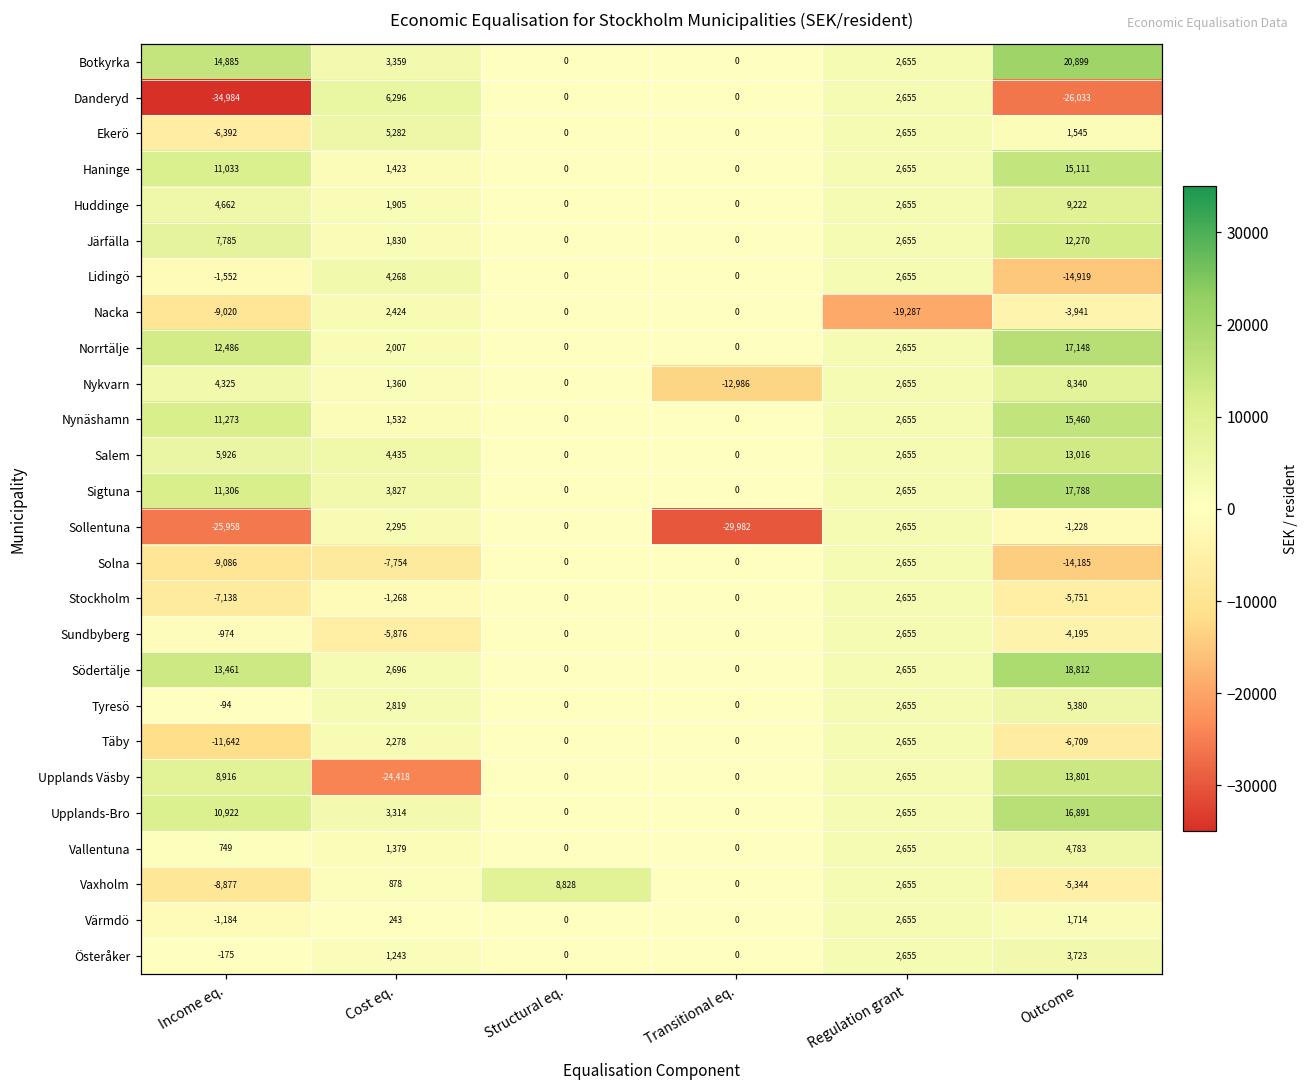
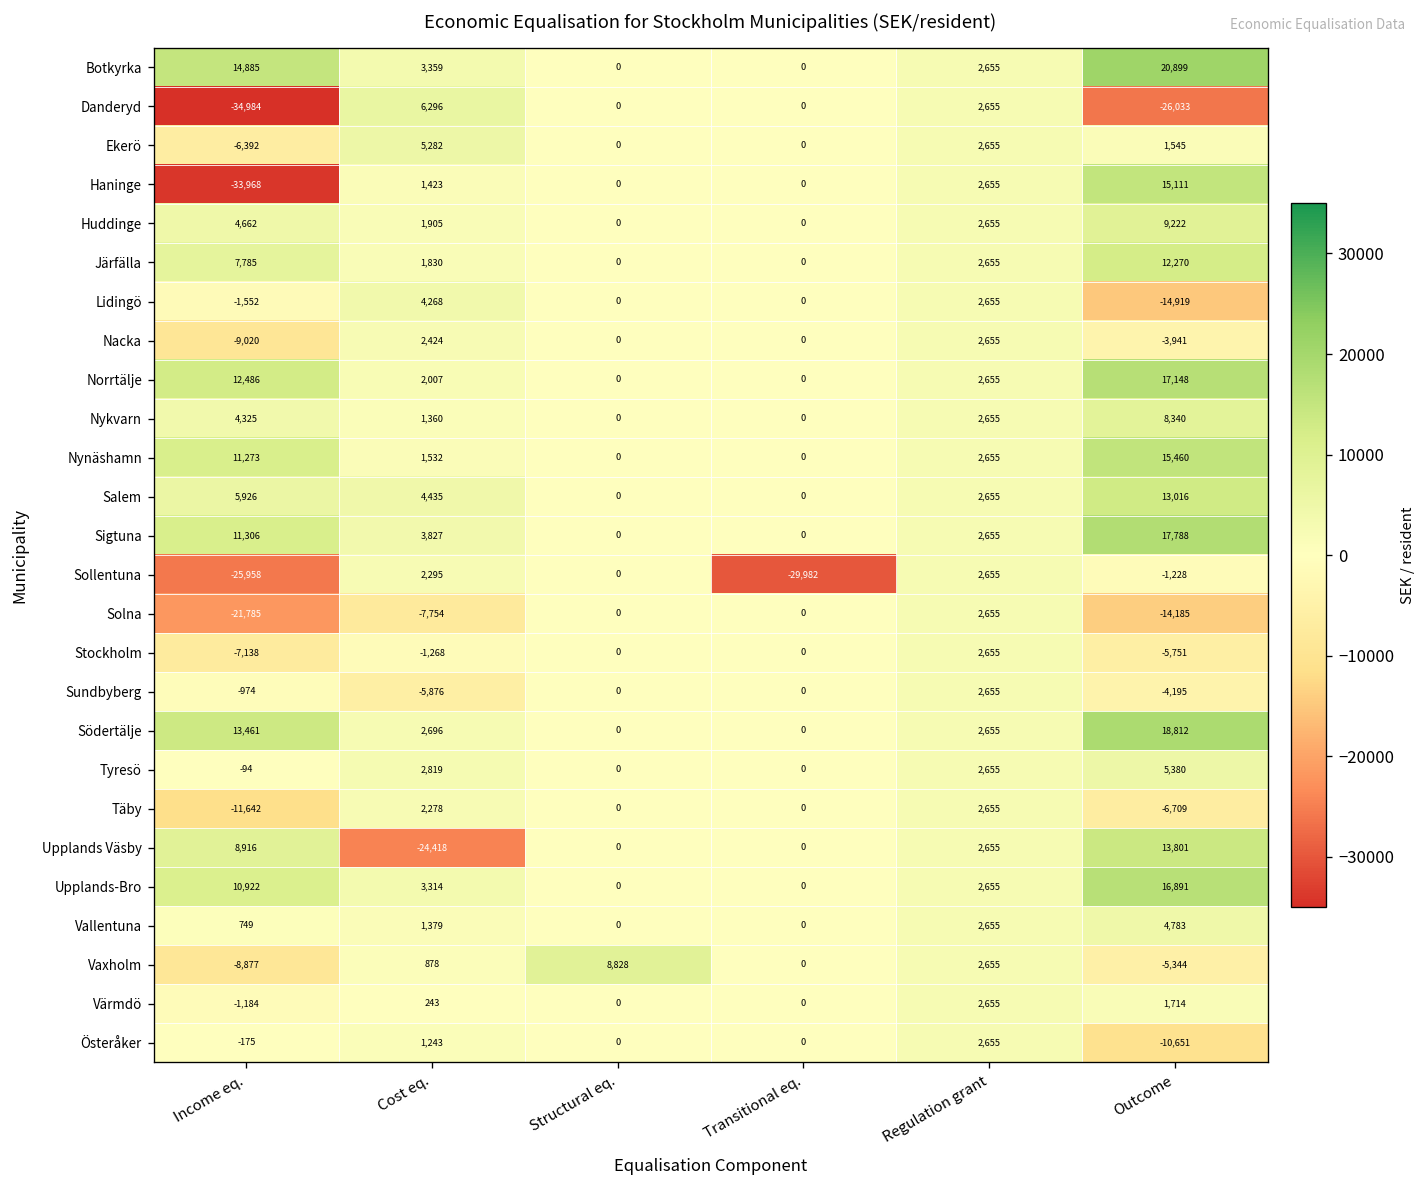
Haninge, Income eq.: 11,033 -> -33,968
Nacka, Regulation grant: -19,287 -> 2,655
Nykvarn, Transitional eq.: -12,986 -> 0
Solna, Income eq.: -9,086 -> -21,785
Österåker, Outcome: 3,723 -> -10,651
